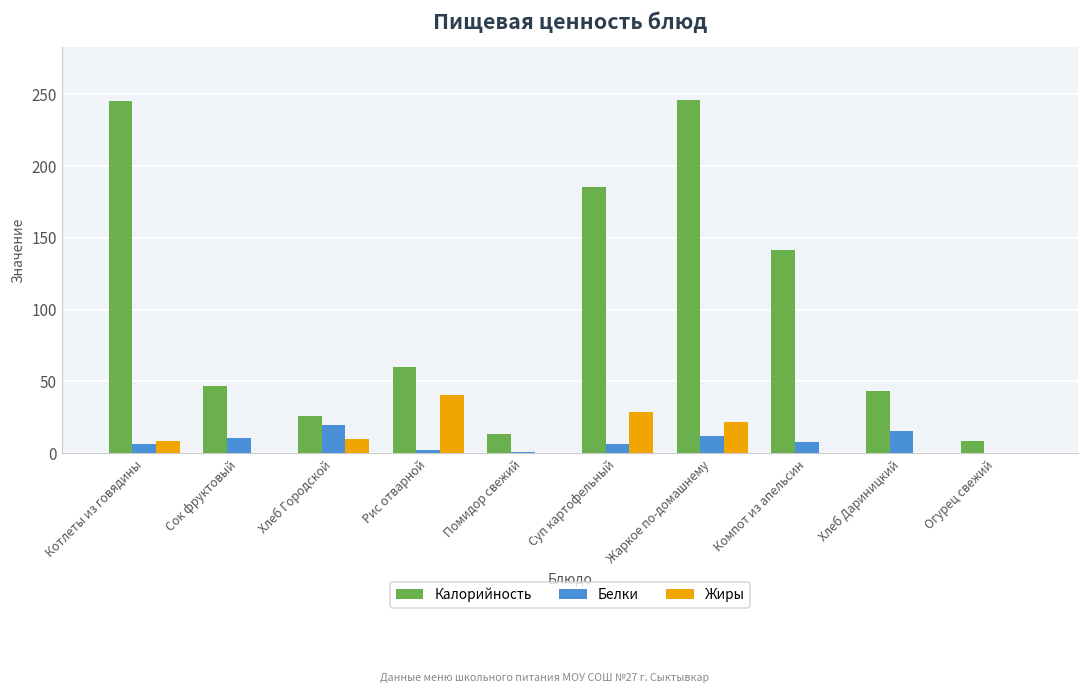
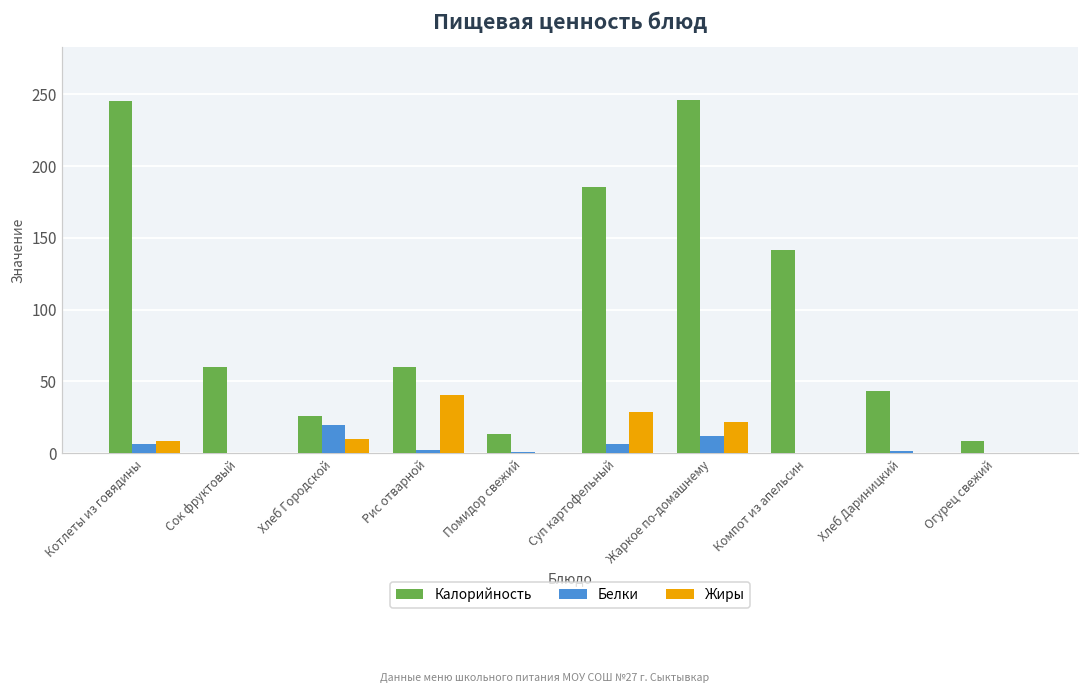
Калорийность, Сок фруктовый: 47 -> 60
Белки, Сок фруктовый: 11 -> 0
Белки, Компот из апельсин: 8 -> 0
Белки, Хлеб Дариницкий: 16 -> 1
